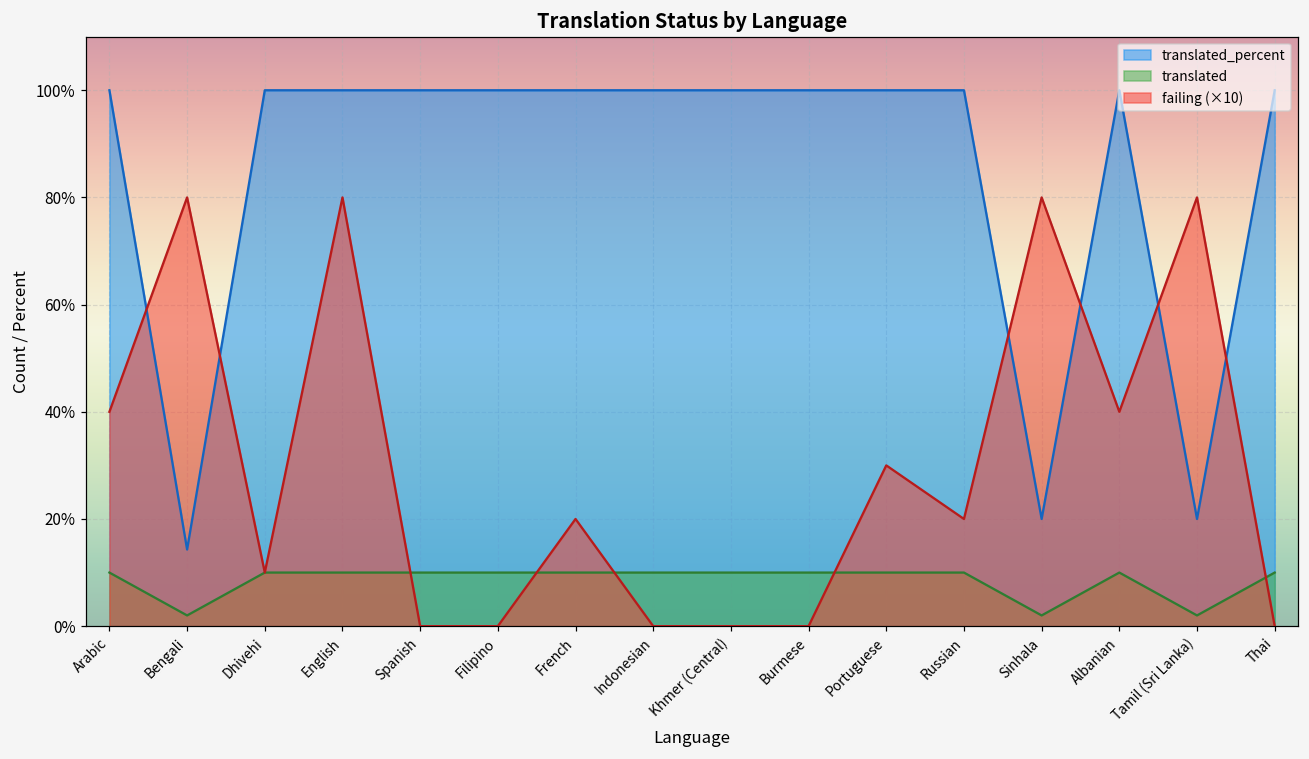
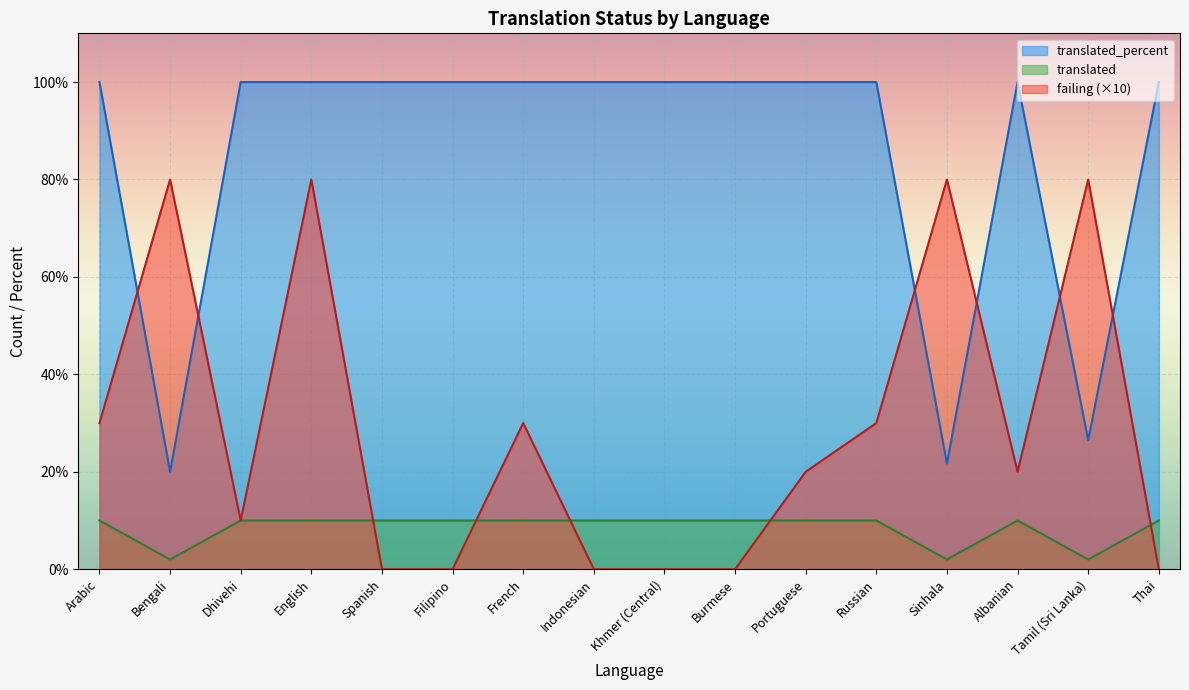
failing (×10), Arabic: 40% -> 30%
translated_percent, Bengali: 14% -> 20%
failing (×10), French: 20% -> 30%
failing (×10), Portuguese: 30% -> 20%
failing (×10), Russian: 20% -> 30%
translated_percent, Sinhala: 20% -> 22%
failing (×10), Albanian: 40% -> 20%
translated_percent, Tamil (Sri Lanka): 20% -> 27%
